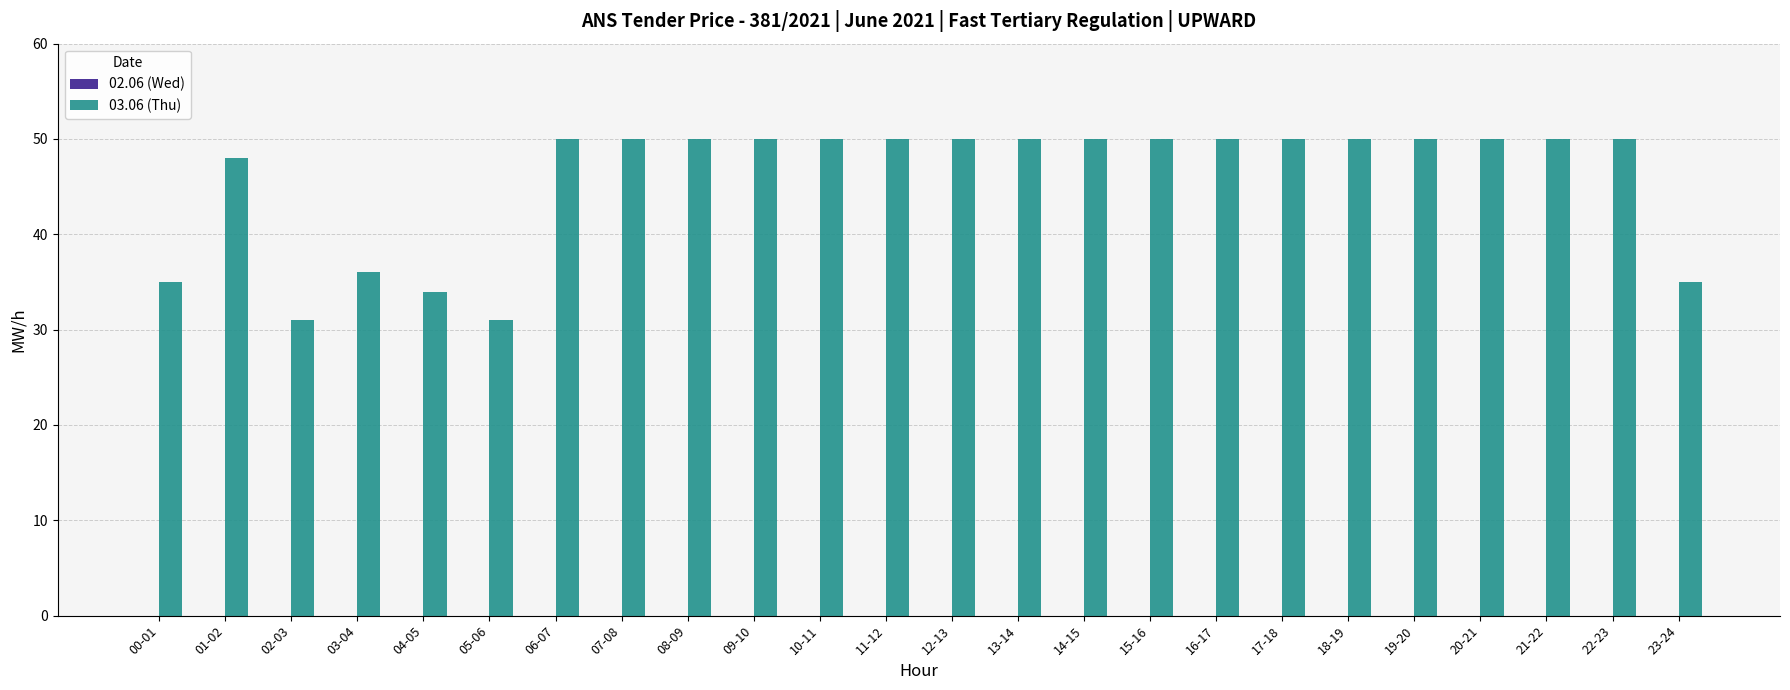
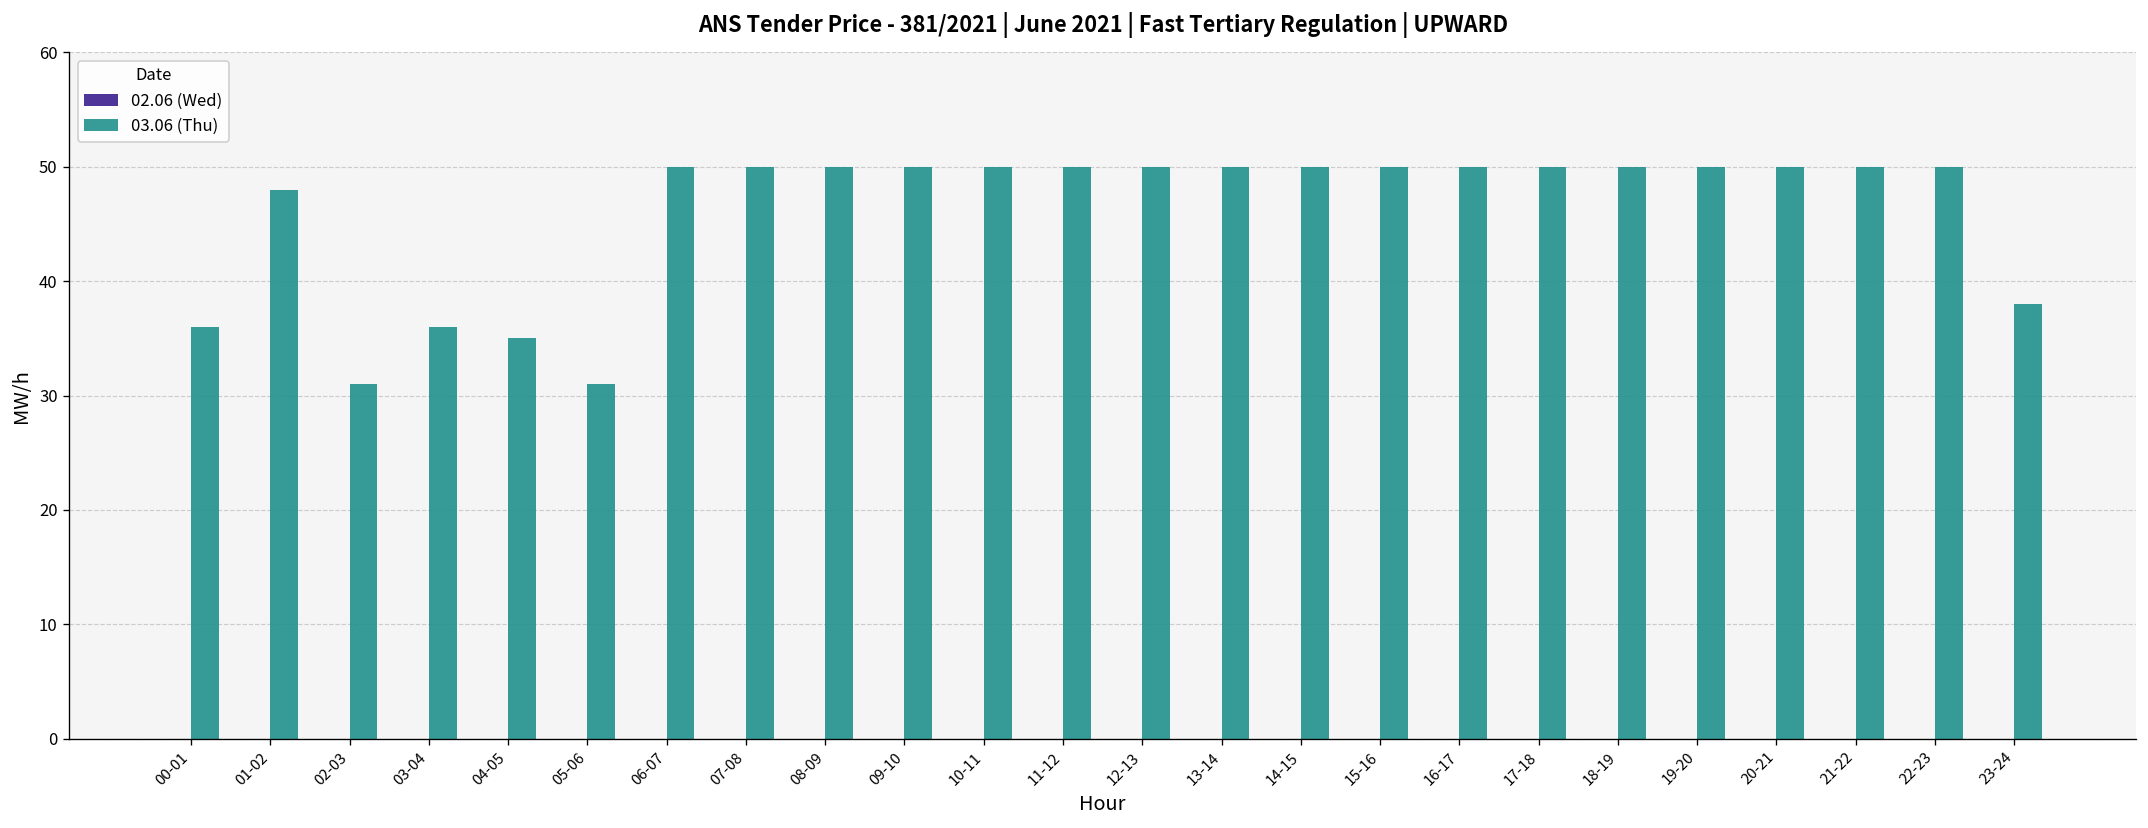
03.06 (Thu), 00-01: 35 -> 36
03.06 (Thu), 04-05: 34 -> 35
03.06 (Thu), 23-24: 35 -> 38
